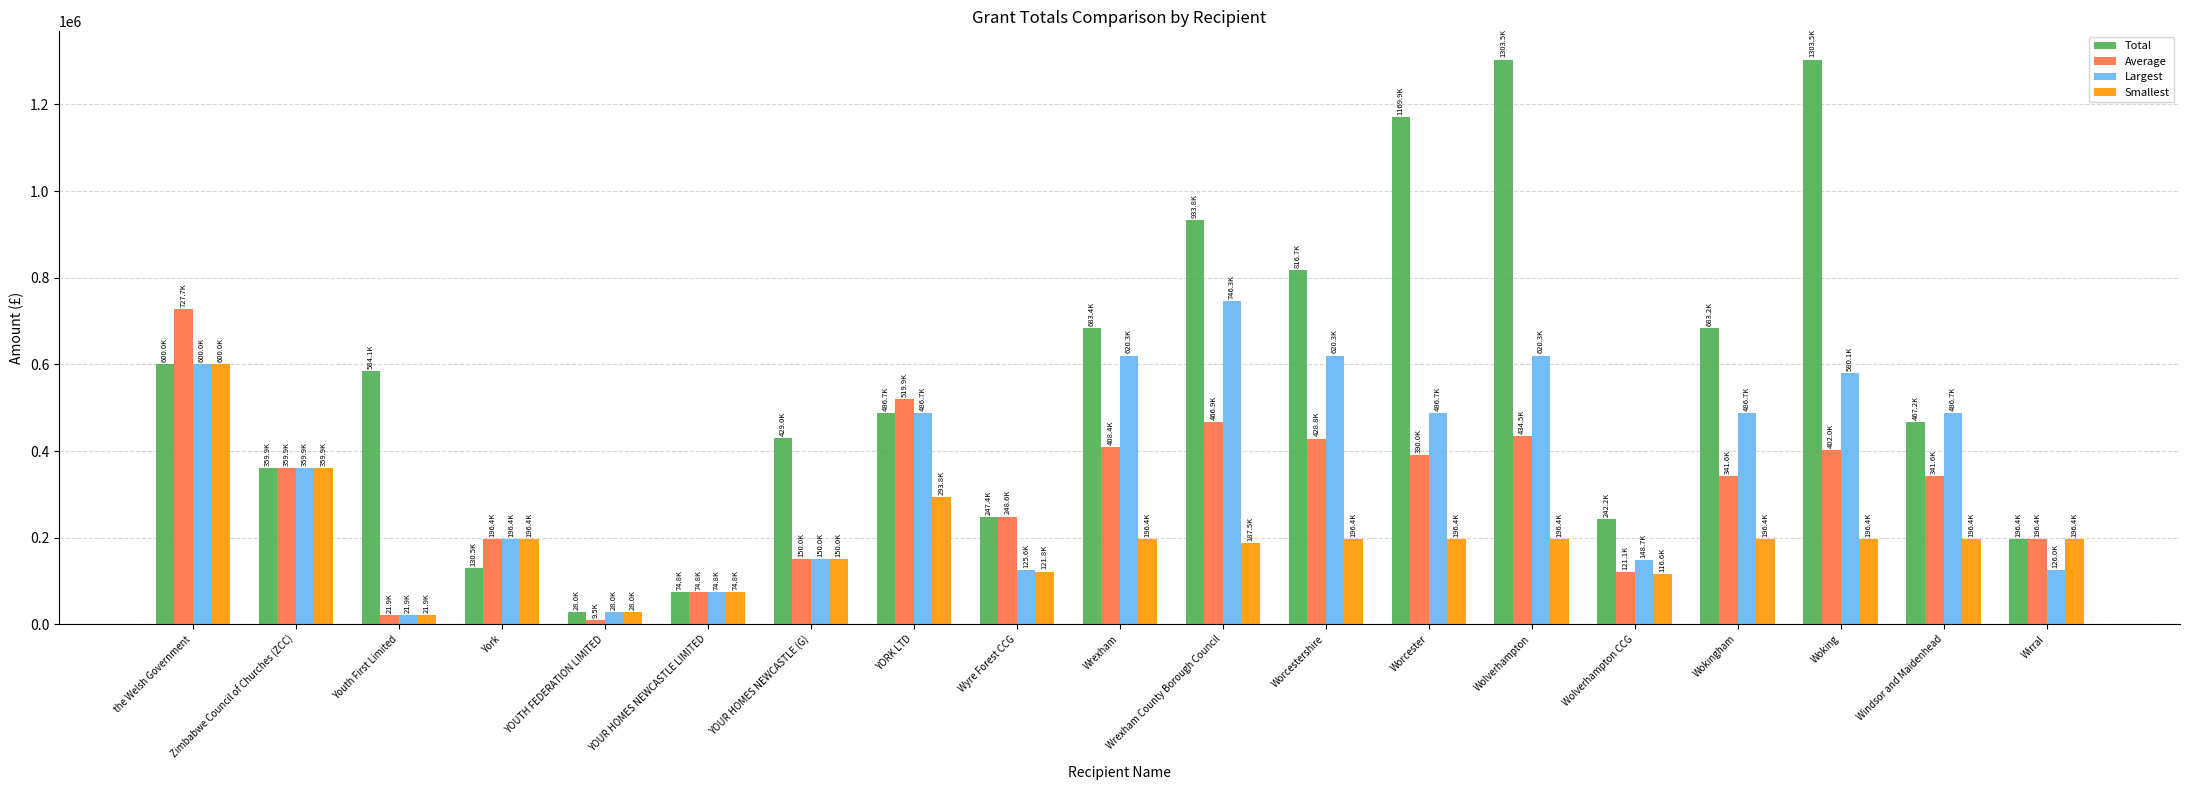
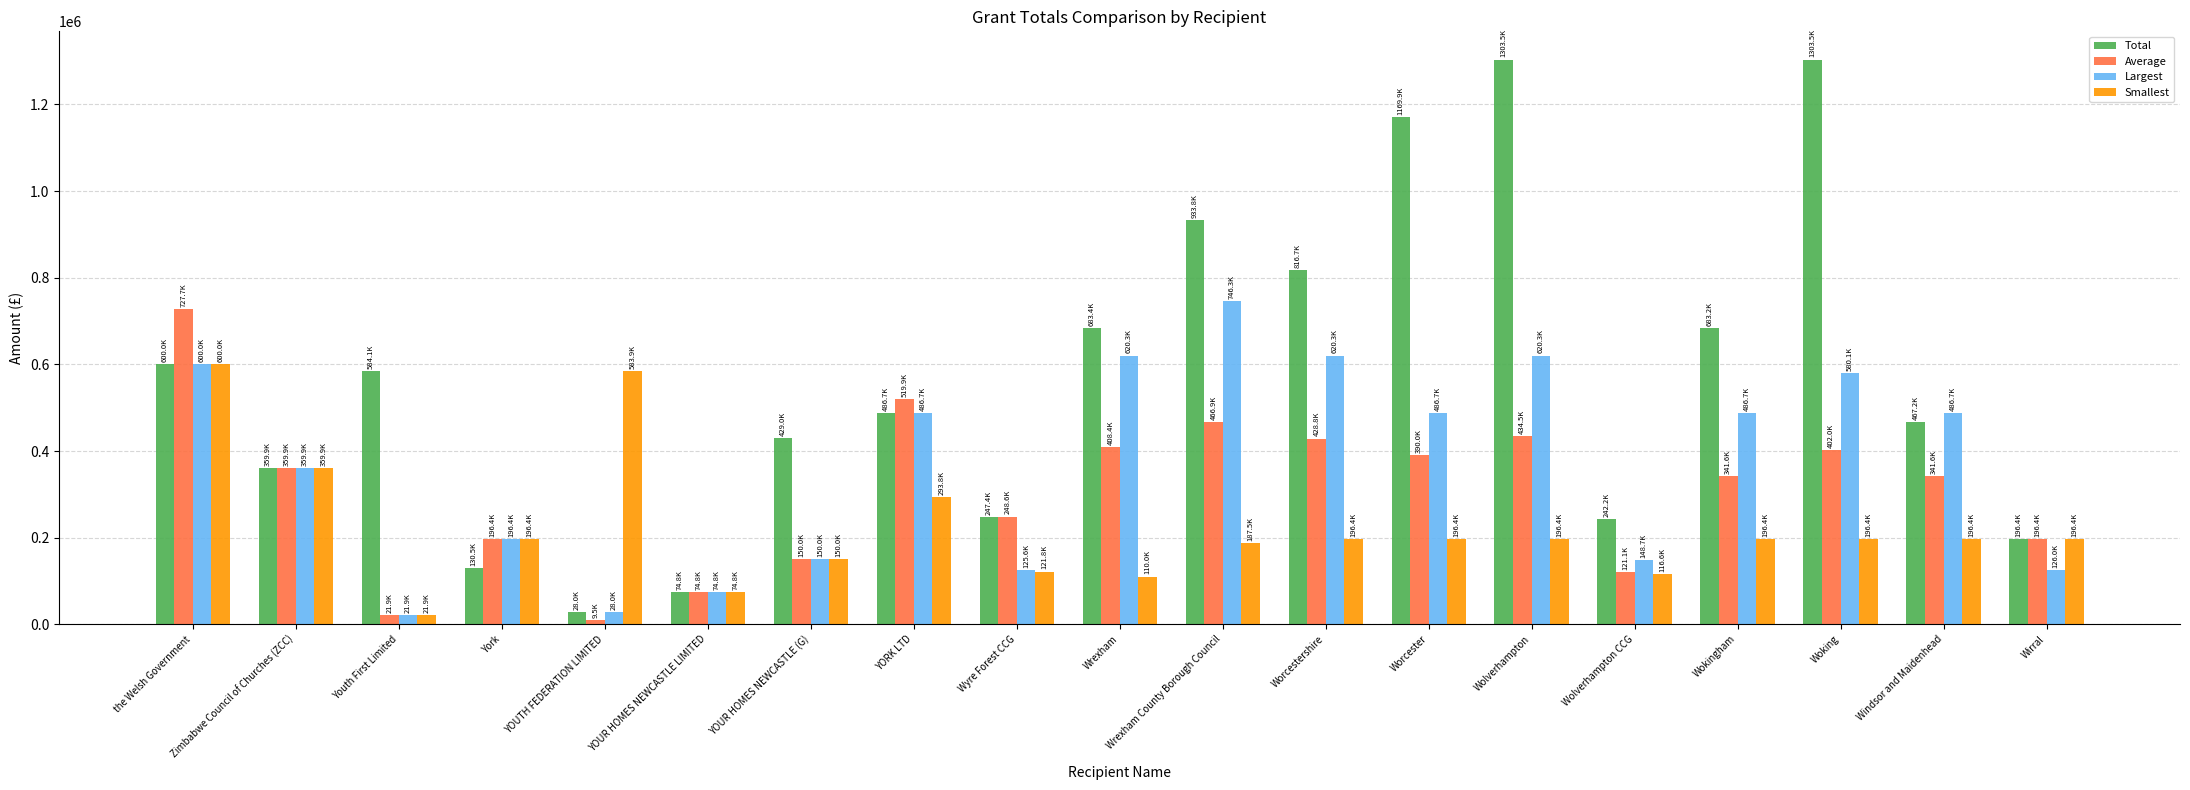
Smallest, YOUTH FEDERATION LIMITED: 28.0K -> 583.9K
Smallest, Wrexham: 196.4K -> 110.0K
